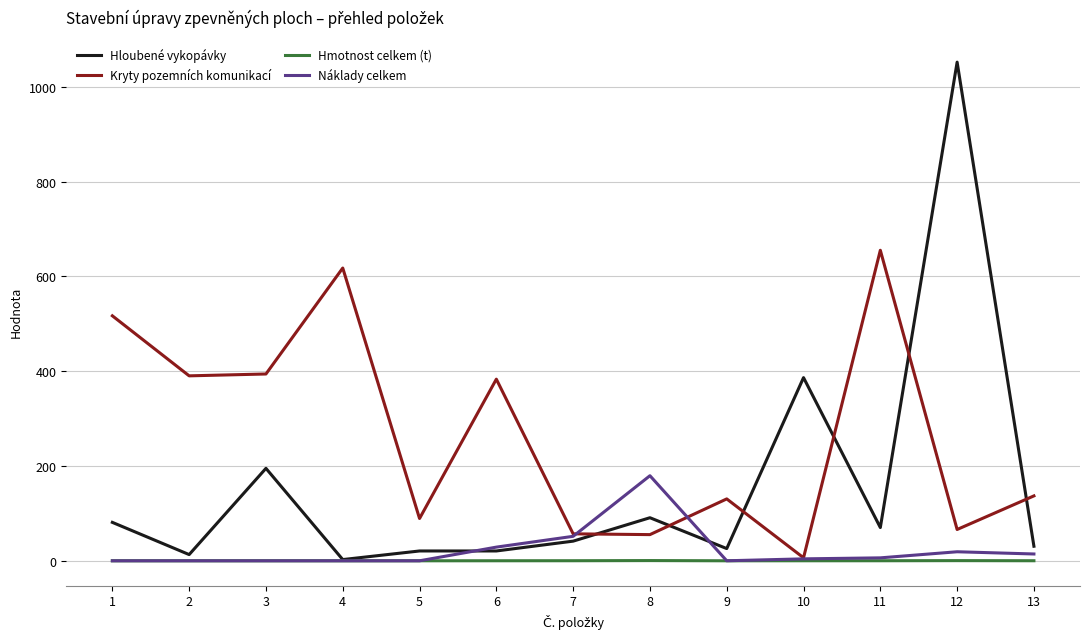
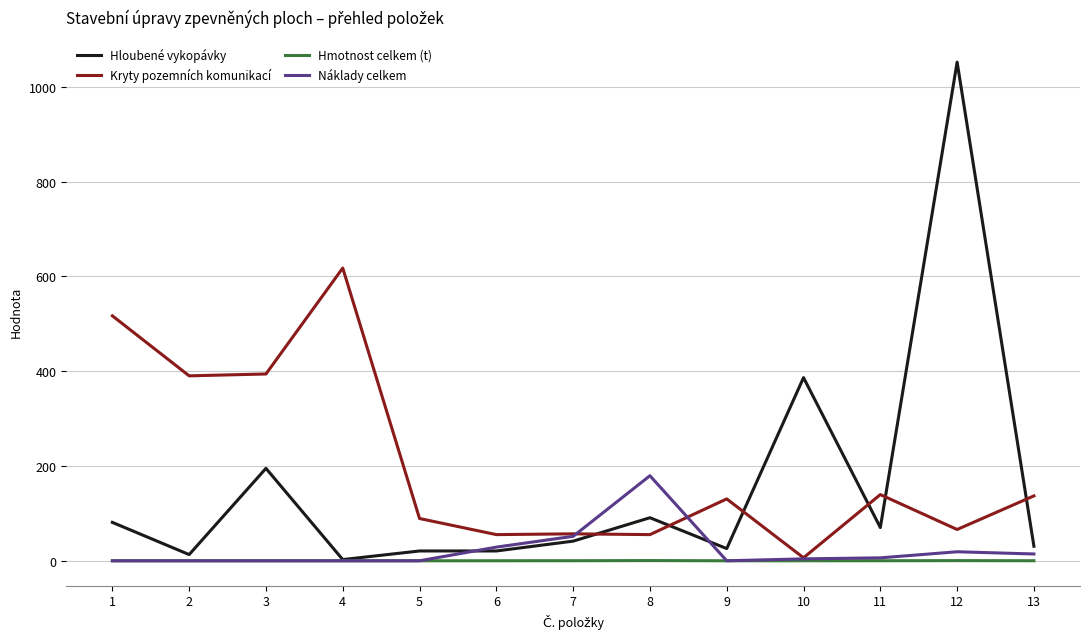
Kryty pozemních komunikací, 6: 380 -> 60
Kryty pozemních komunikací, 11: 650 -> 140
